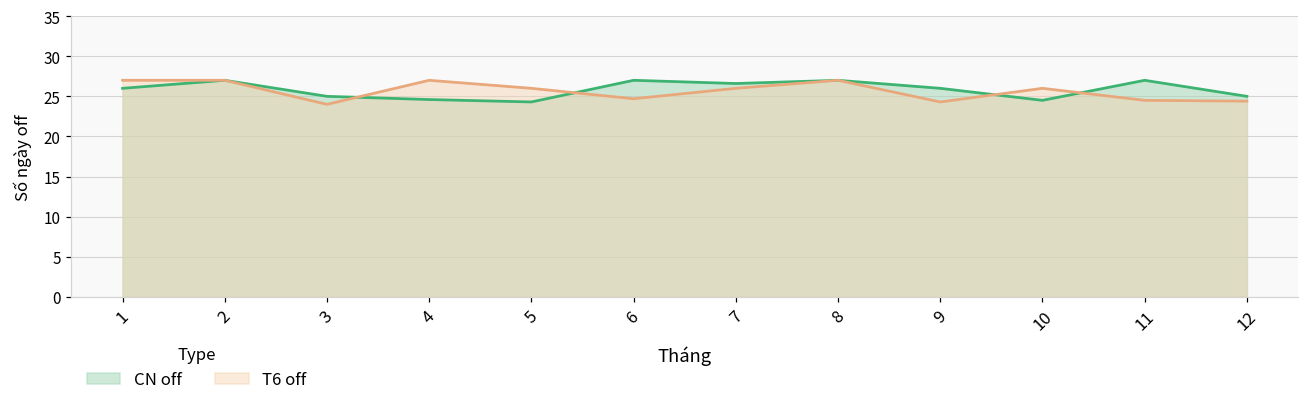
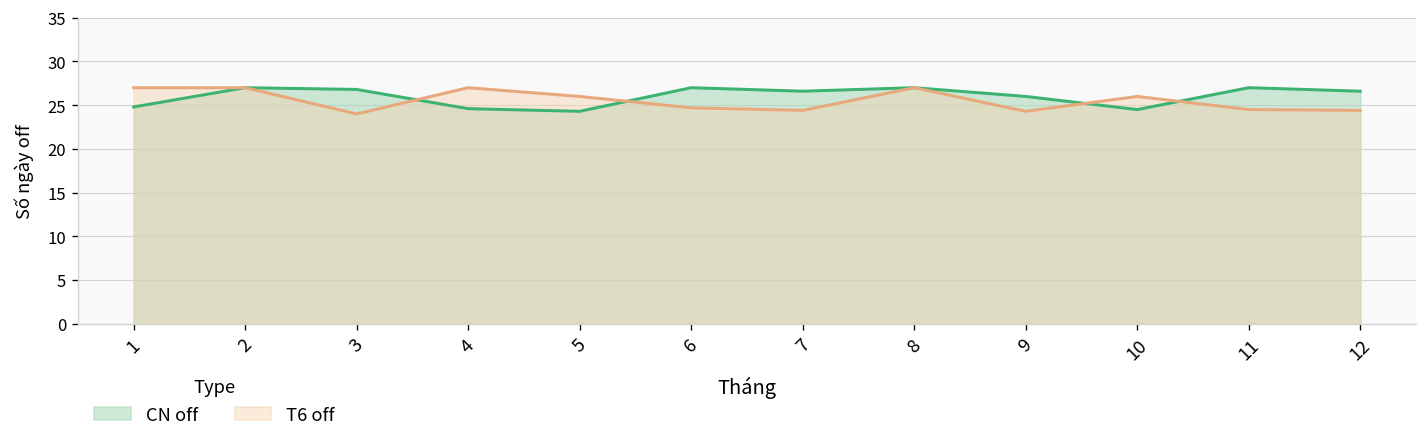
CN off, 1: 26 -> 25
CN off, 3: 25 -> 27
T6 off, 7: 26 -> 24
CN off, 12: 25 -> 27
